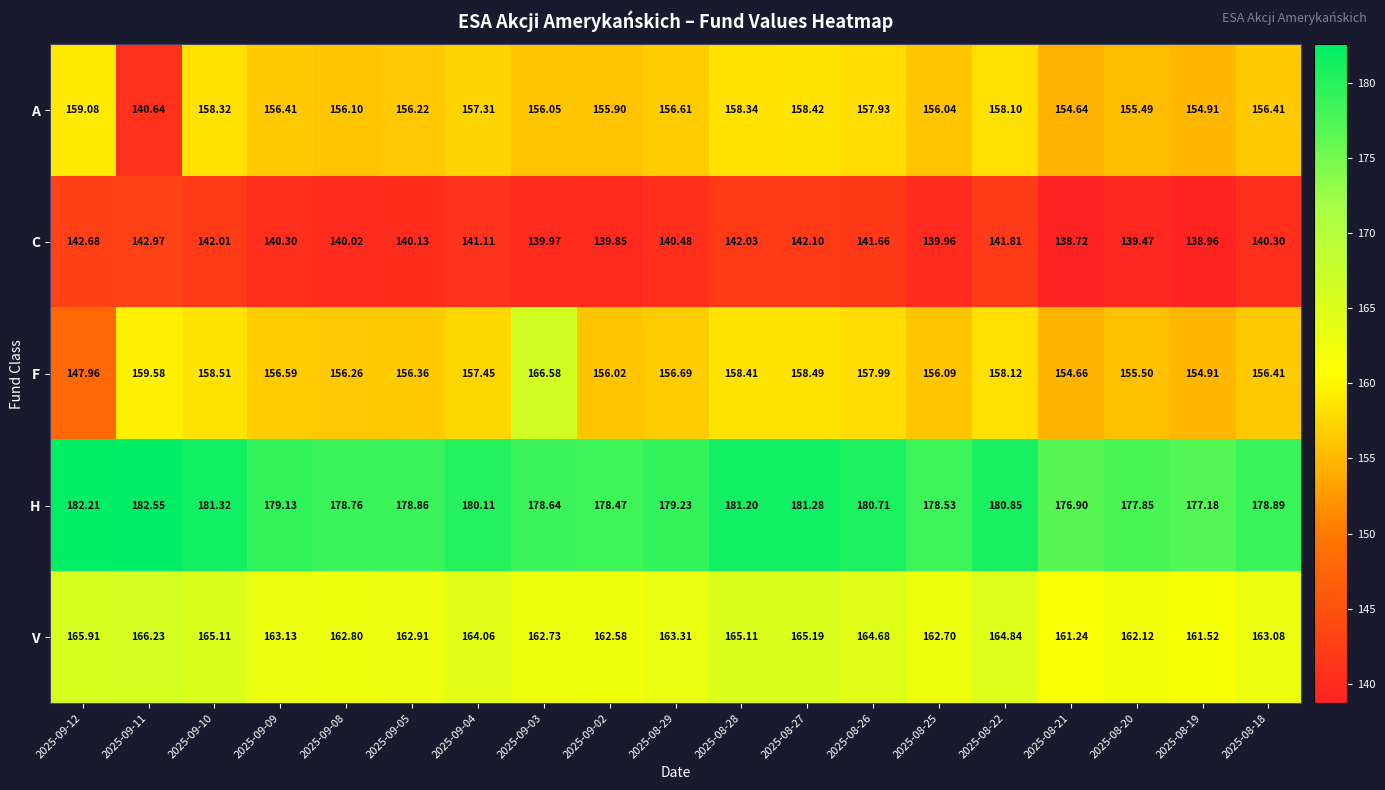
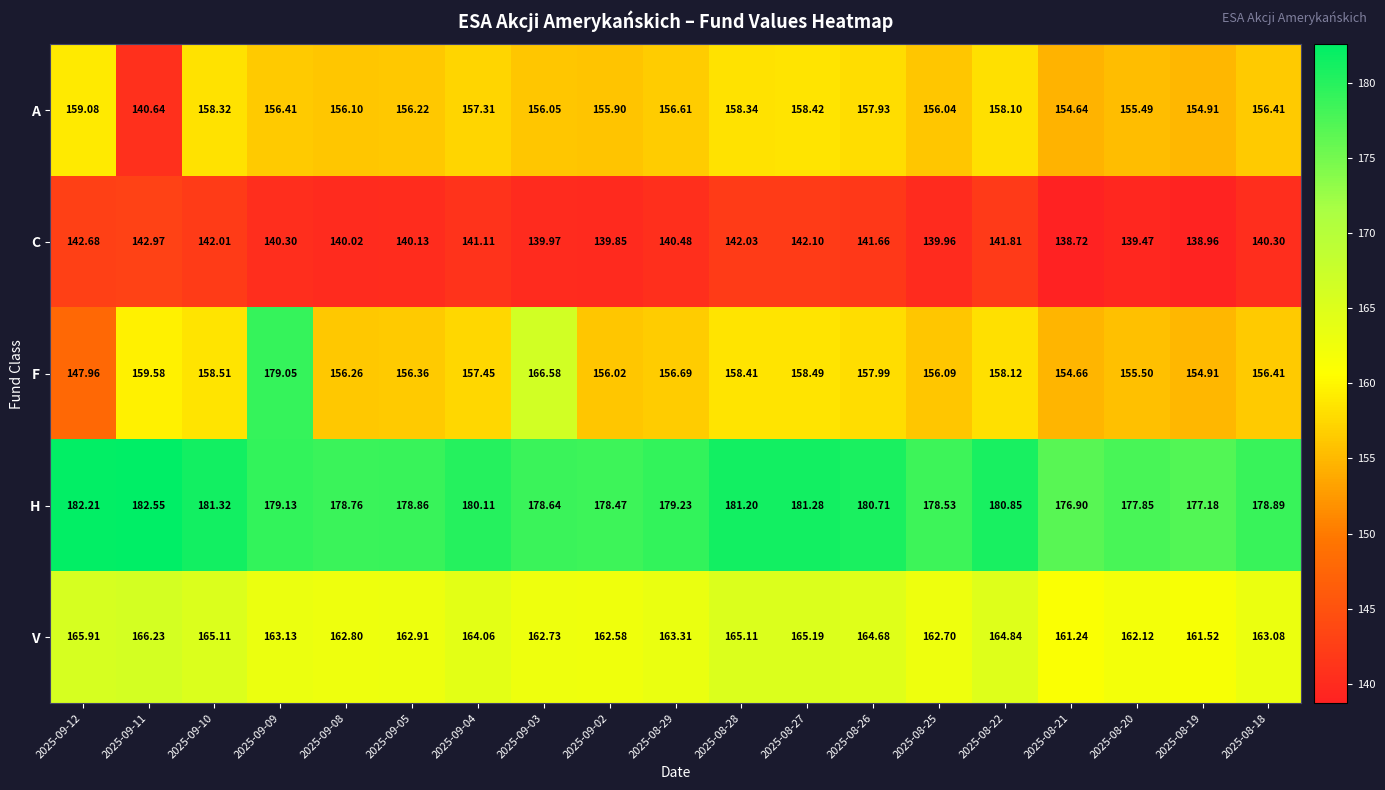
F, 2025-09-09: 156.59 -> 179.05
